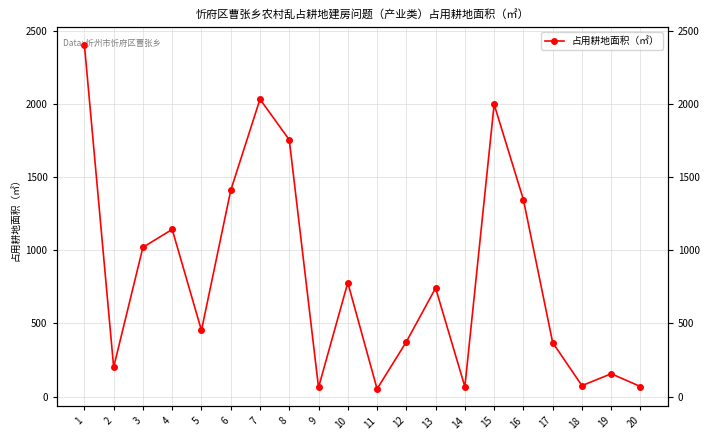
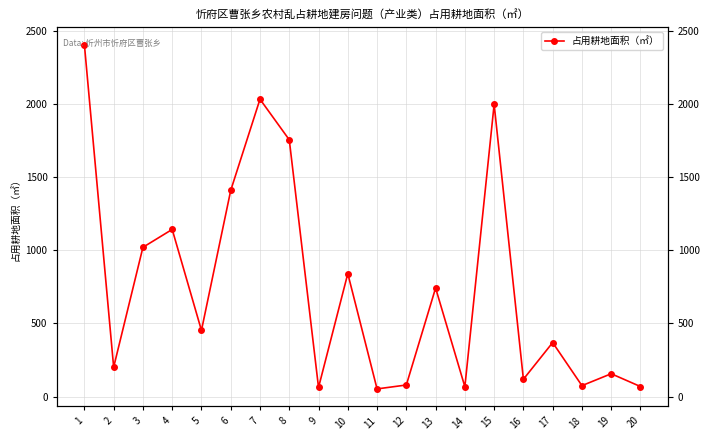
10: 780 -> 840
12: 370 -> 80
16: 1350 -> 120
